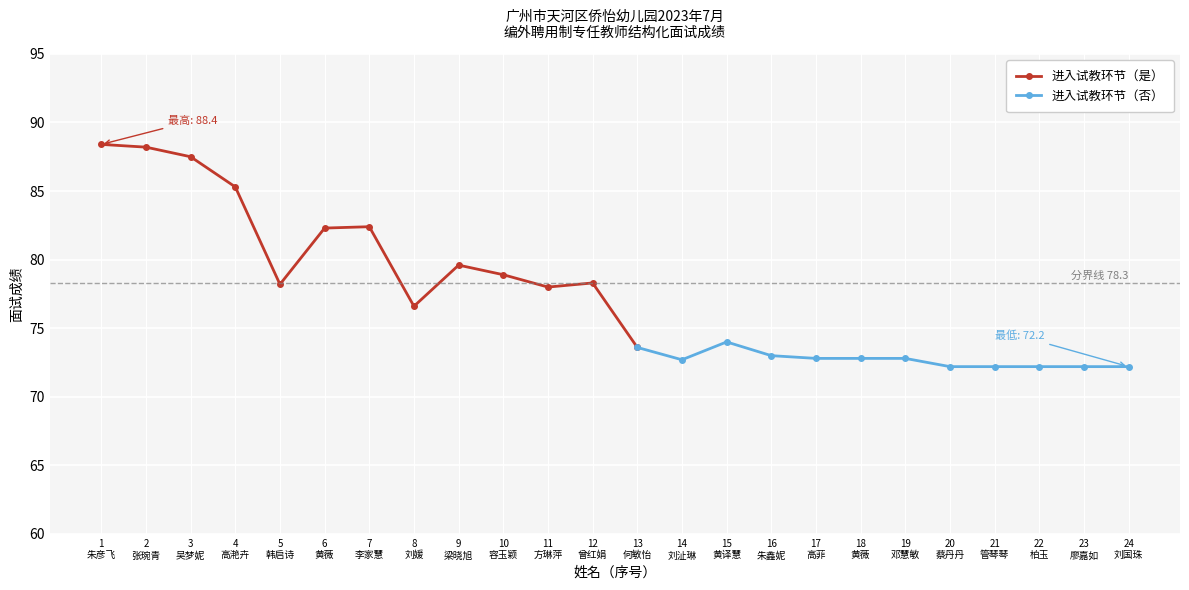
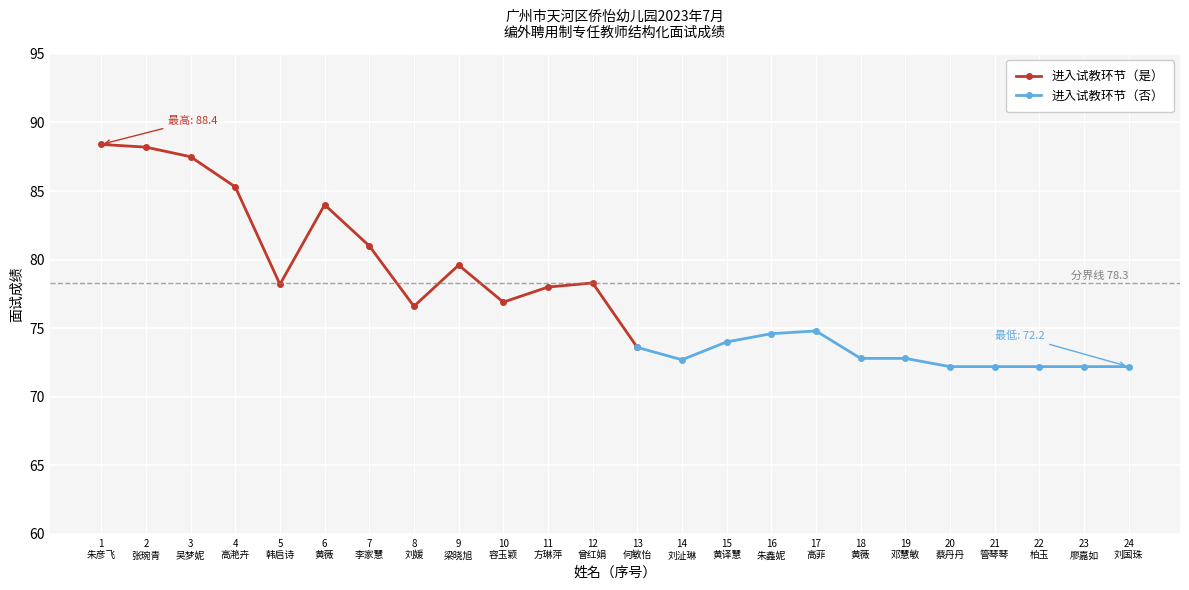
进入试教环节（是）, 6 黄薇: 82.3 -> 84.0
进入试教环节（是）, 7 李家慧: 82.4 -> 81.0
进入试教环节（是）, 10 容玉颖: 78.9 -> 76.9
进入试教环节（否）, 16 朱鑫妮: 73.0 -> 74.6
进入试教环节（否）, 17 高菲: 72.8 -> 74.8
